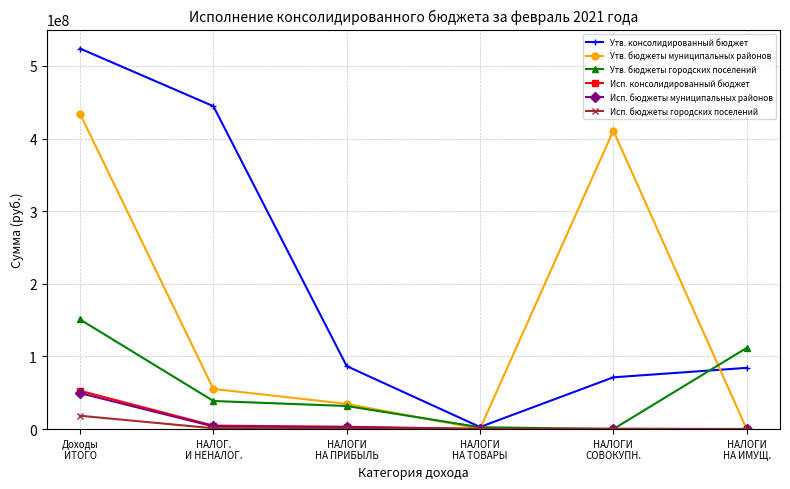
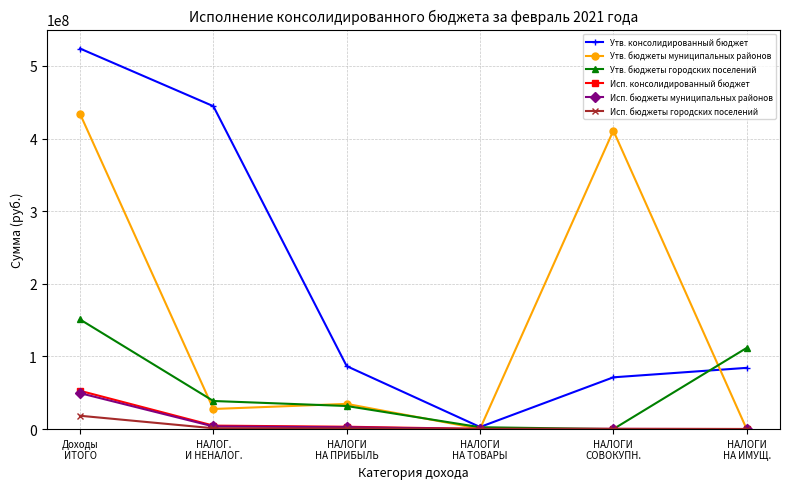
Утв. бюджеты муниципальных районов, НАЛОГ. И НЕНАЛОГ.: 60000000 -> 30000000
